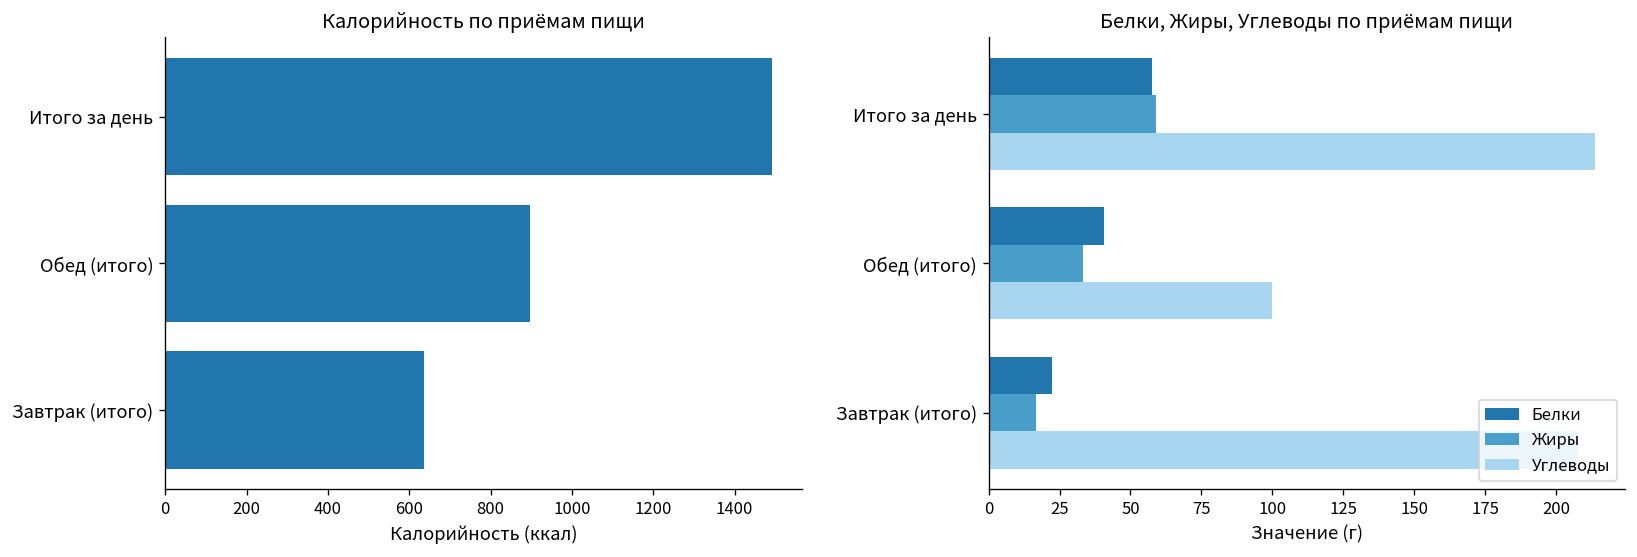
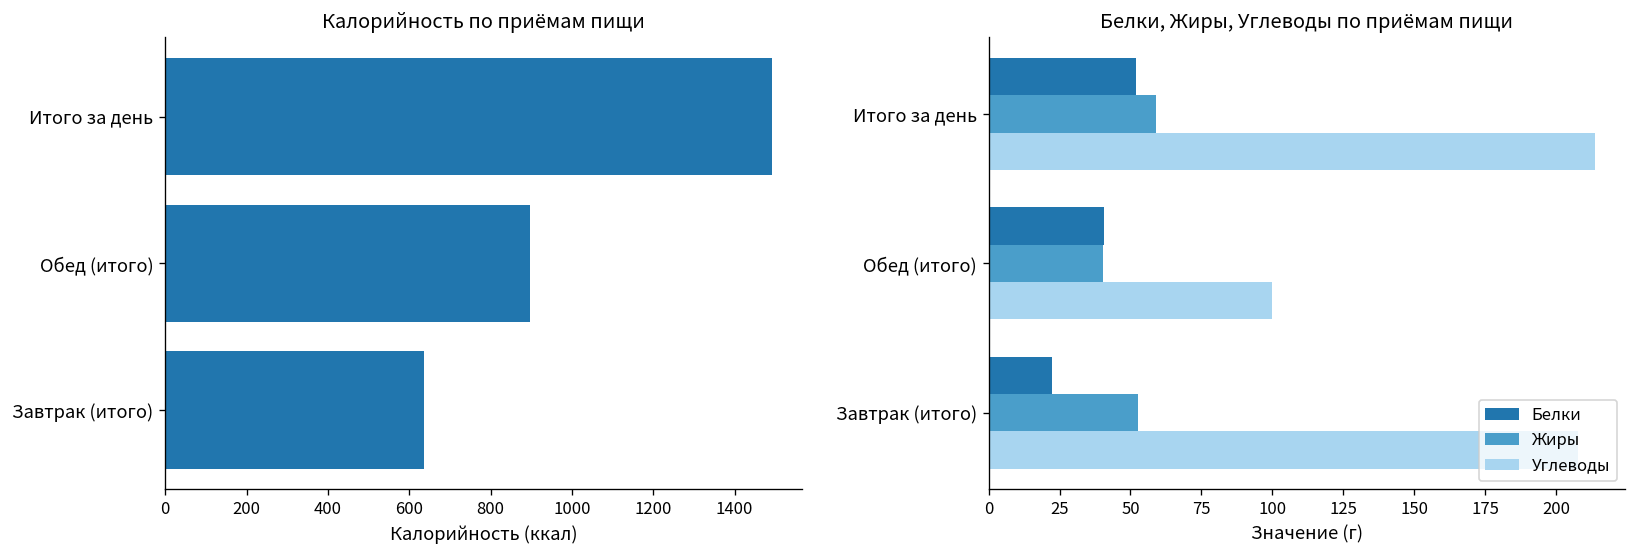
Белки, Жиры, Углеводы по приёмам пищи, Белки, Итого за день: 58 -> 52
Белки, Жиры, Углеводы по приёмам пищи, Жиры, Обед (итого): 33 -> 40
Белки, Жиры, Углеводы по приёмам пищи, Жиры, Завтрак (итого): 17 -> 53
